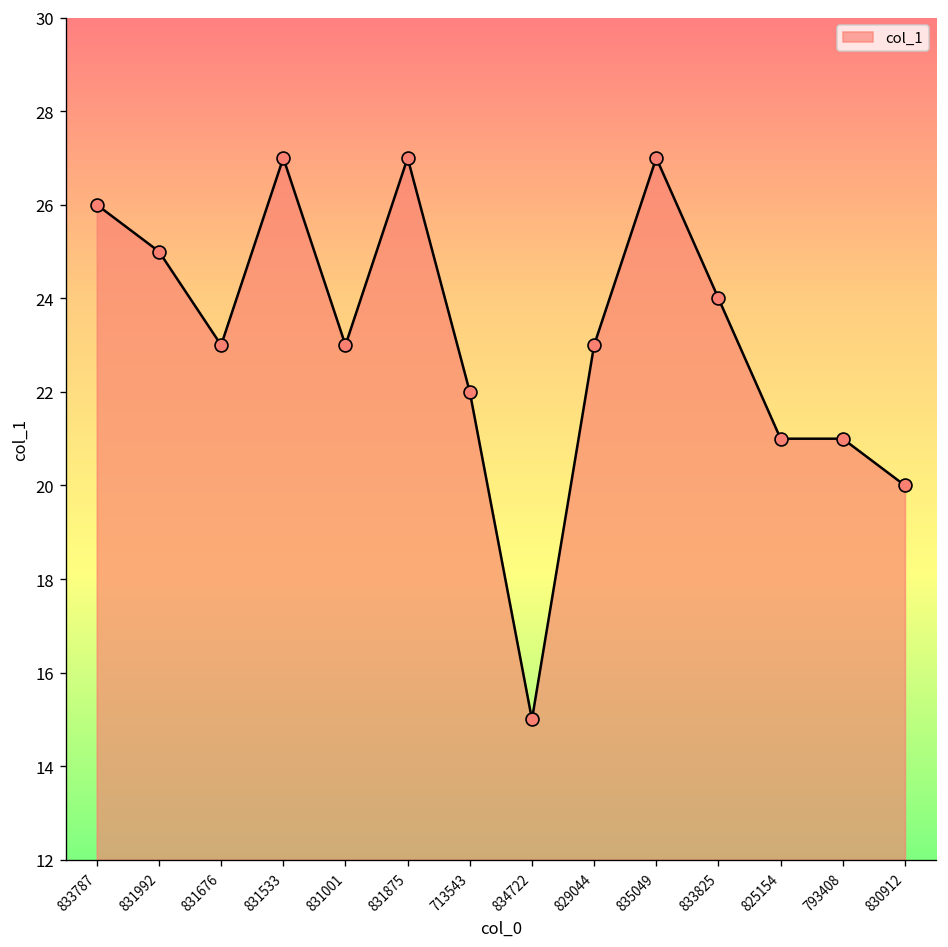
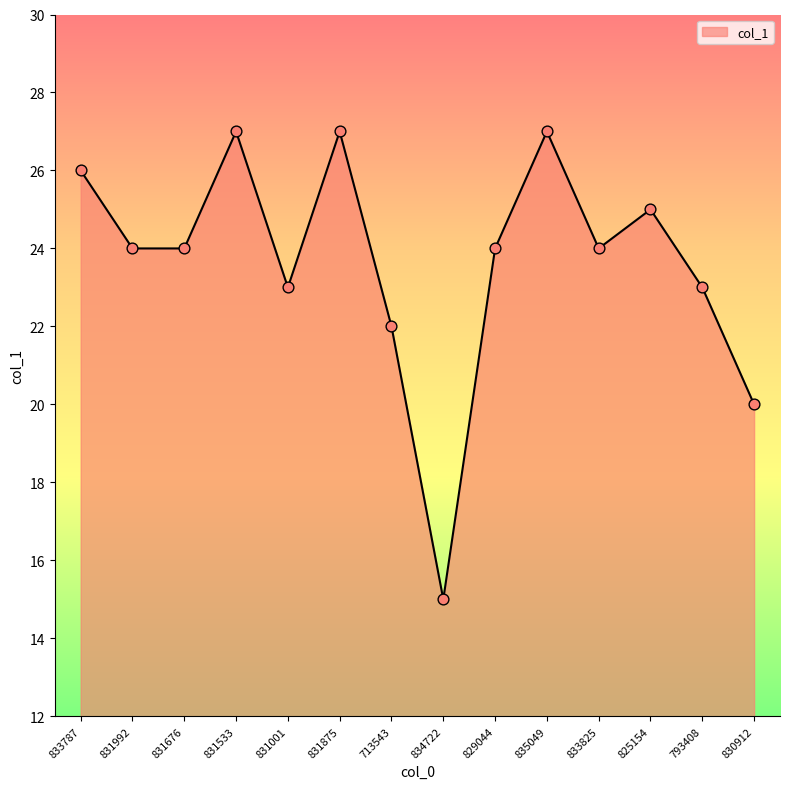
831992: 25 -> 24
831676: 23 -> 24
829044: 23 -> 24
825154: 21 -> 25
793408: 21 -> 23
